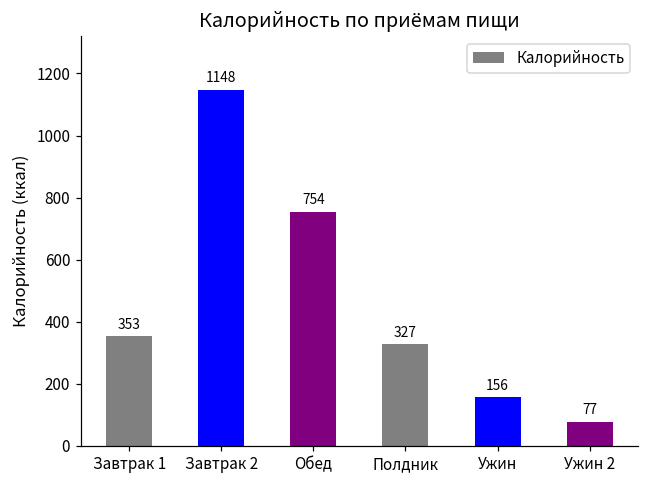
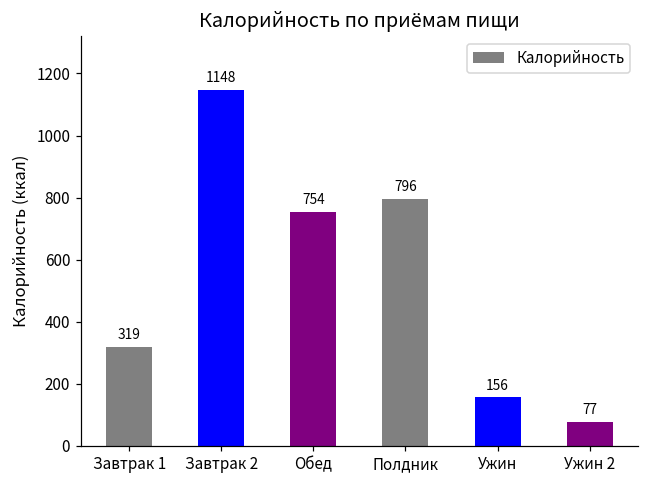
Завтрак 1: 353 -> 319
Полдник: 327 -> 796
